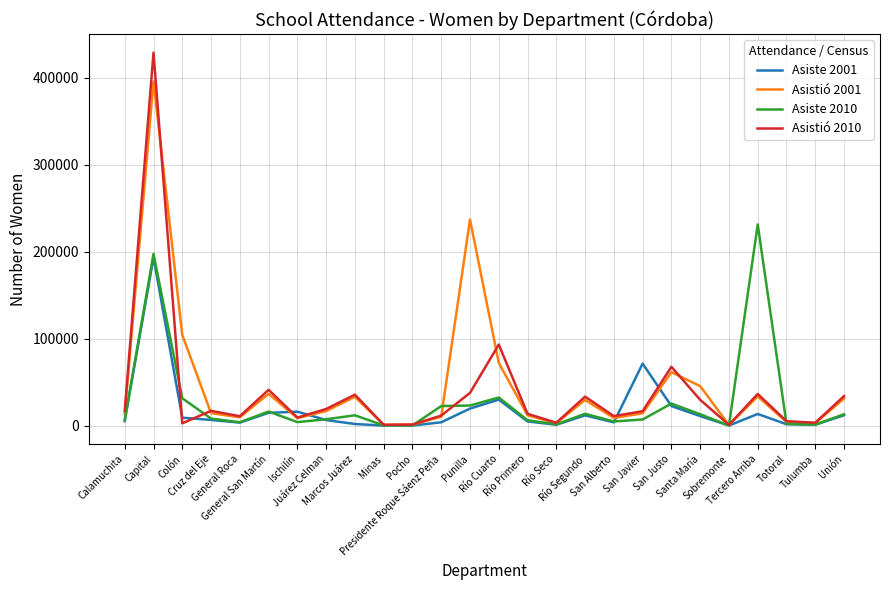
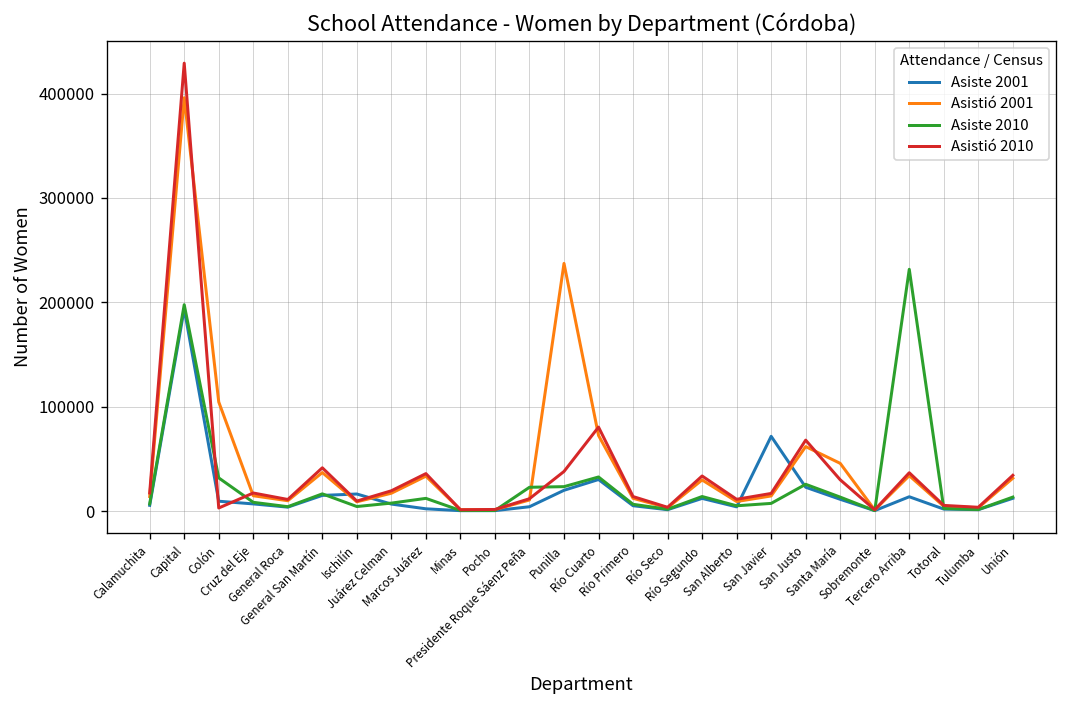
Asistió 2010, Río Cuarto: 90000 -> 80000
